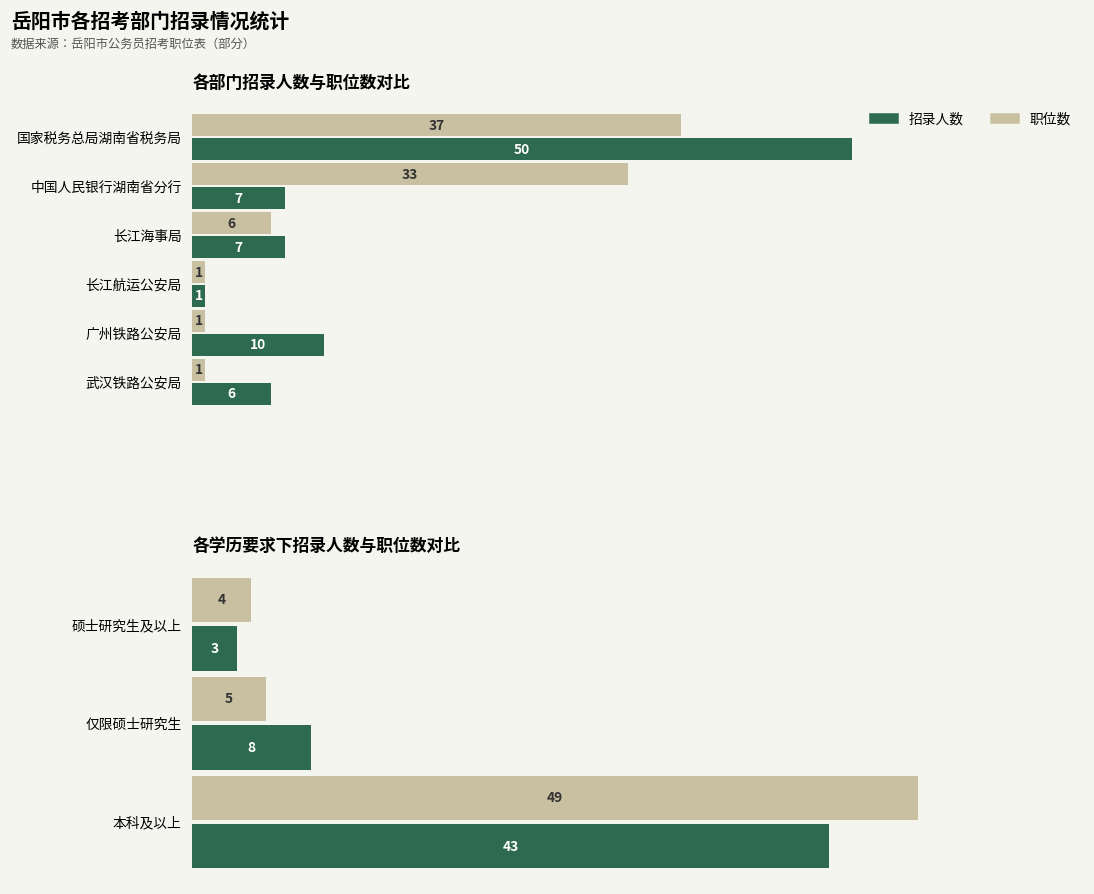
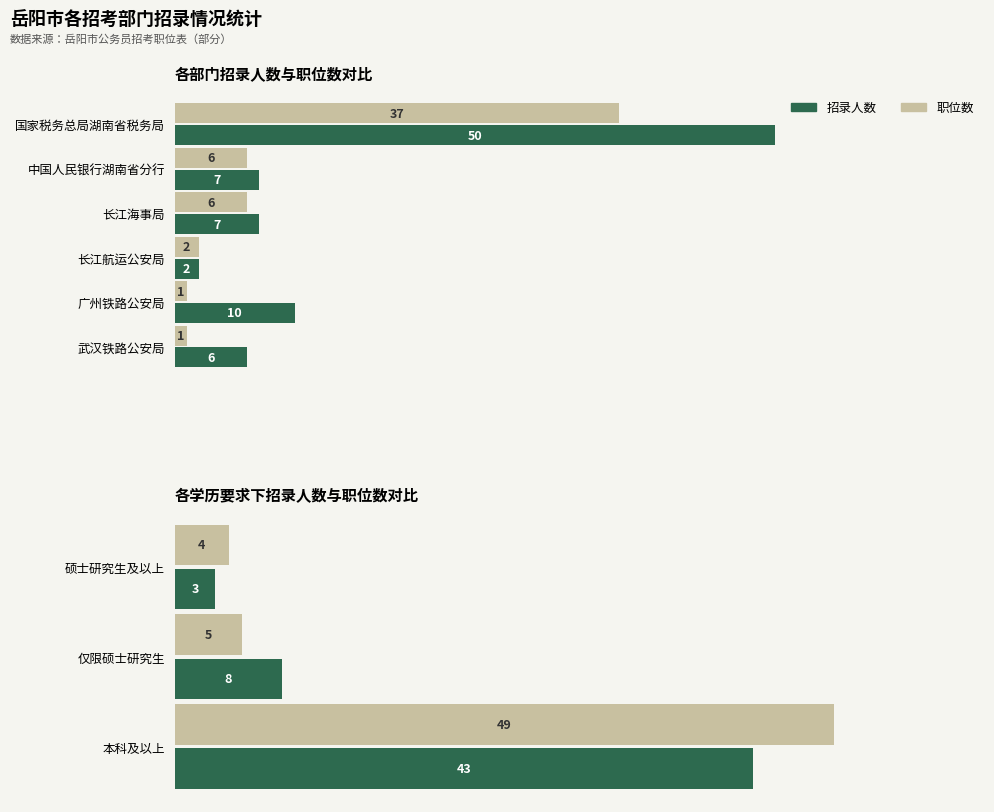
各部门招录人数与职位数对比, 职位数, 中国人民银行湖南省分行: 33 -> 6
各部门招录人数与职位数对比, 职位数, 长江航运公安局: 1 -> 2
各部门招录人数与职位数对比, 招录人数, 长江航运公安局: 1 -> 2
